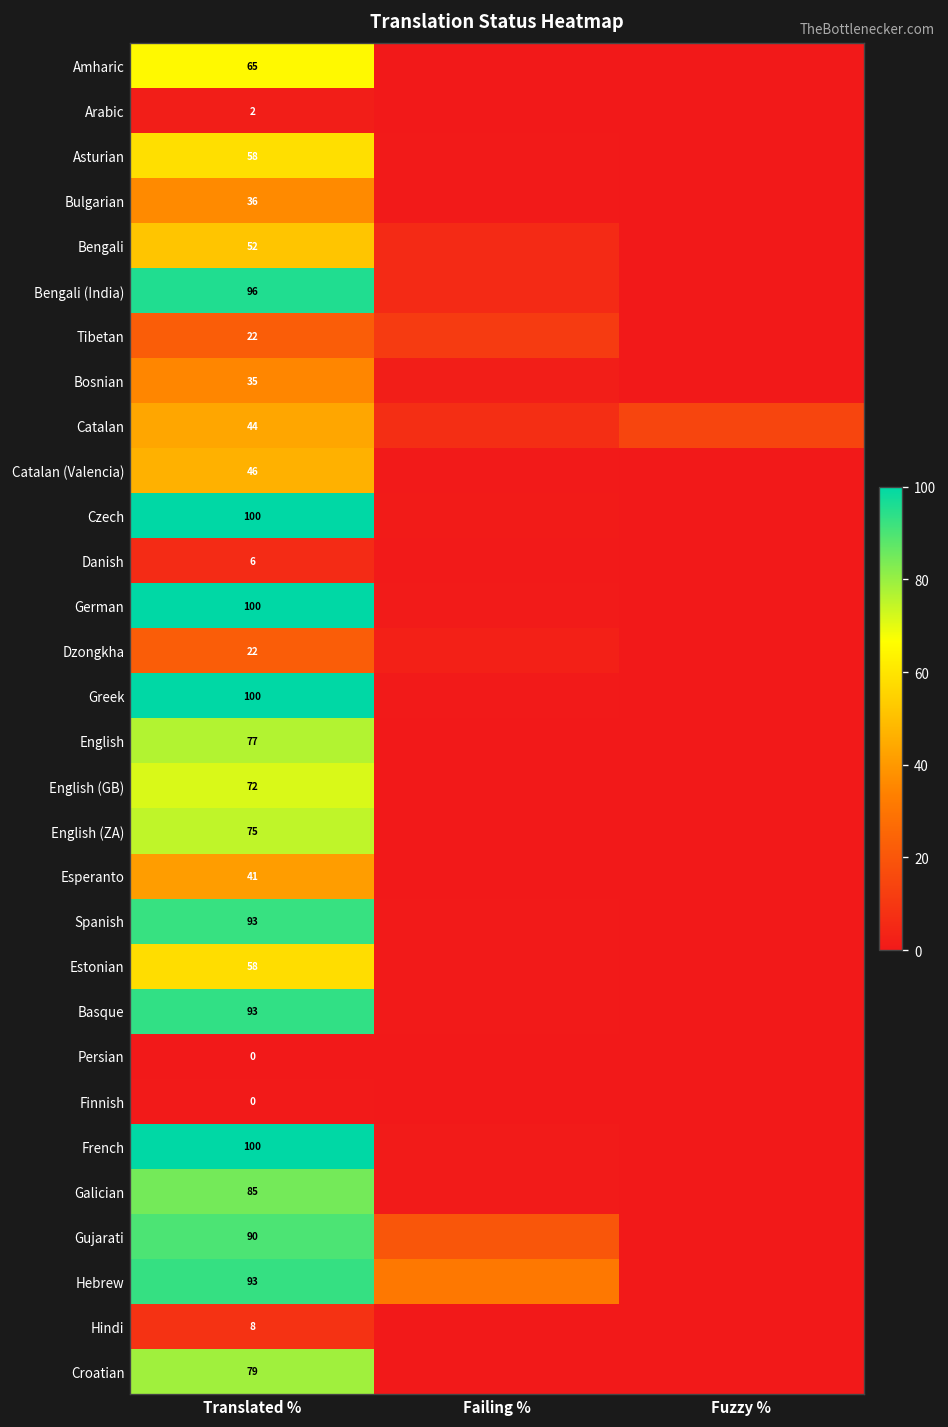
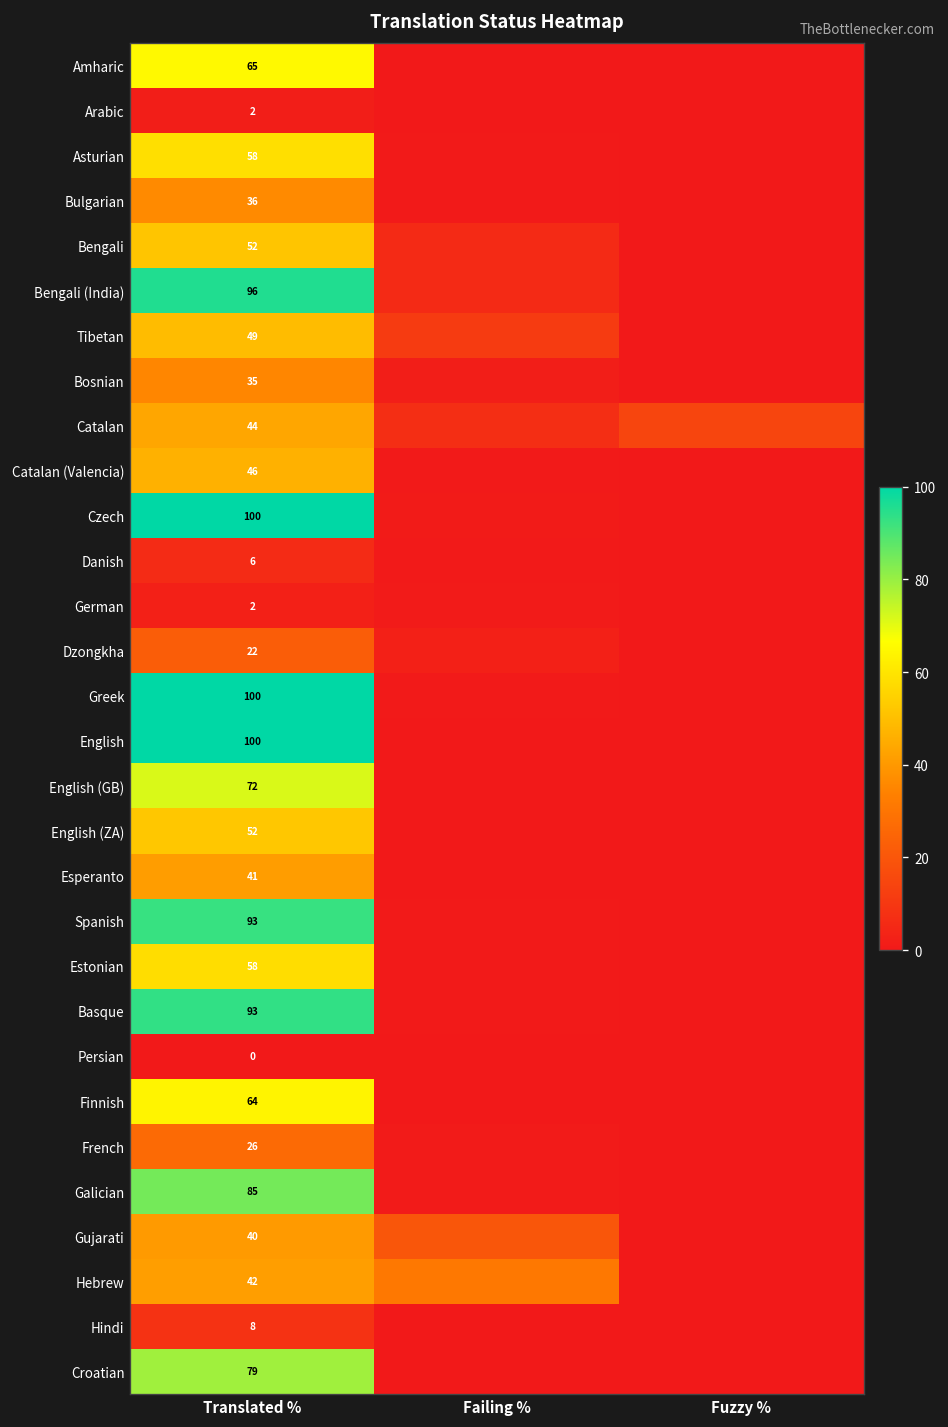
Tibetan, Translated %: 22 -> 49
German, Translated %: 100 -> 2
English, Translated %: 77 -> 100
English (ZA), Translated %: 75 -> 52
Finnish, Translated %: 0 -> 64
French, Translated %: 100 -> 26
Gujarati, Translated %: 90 -> 40
Hebrew, Translated %: 93 -> 42
